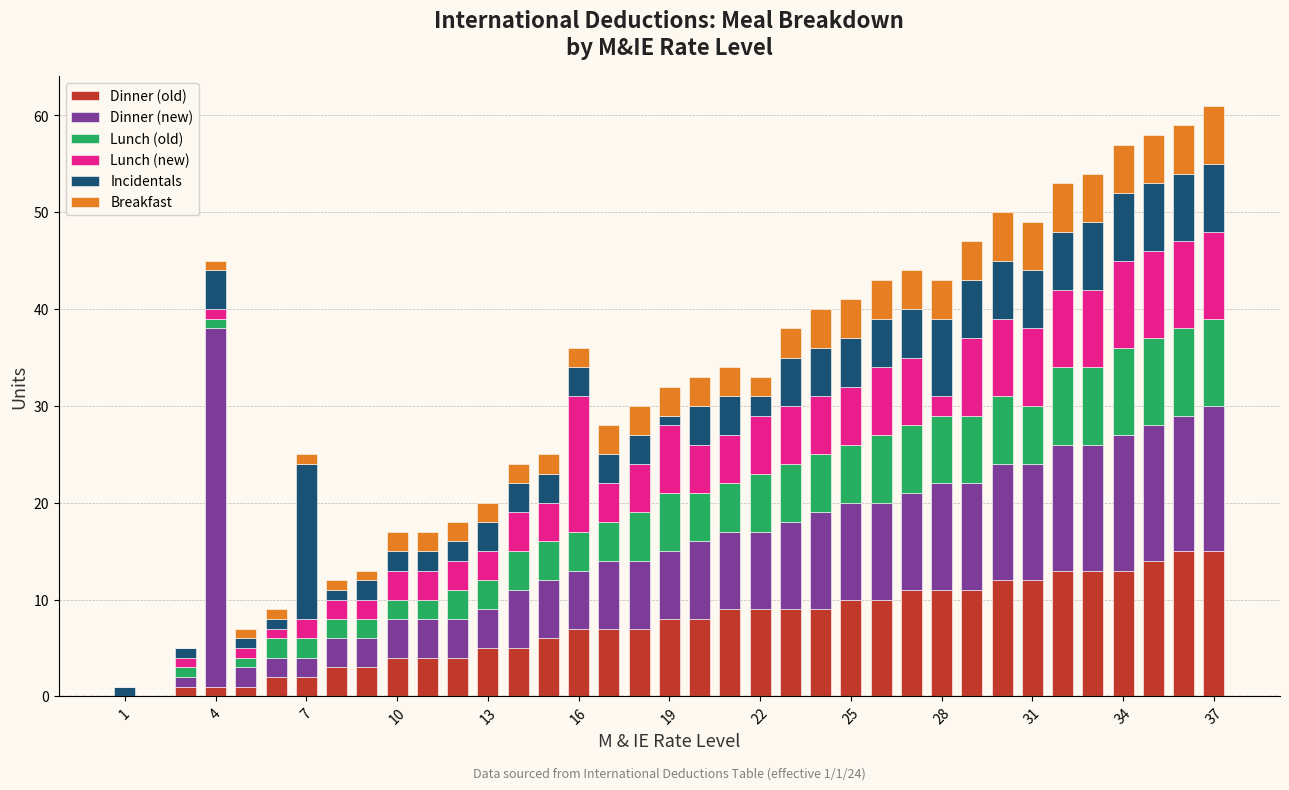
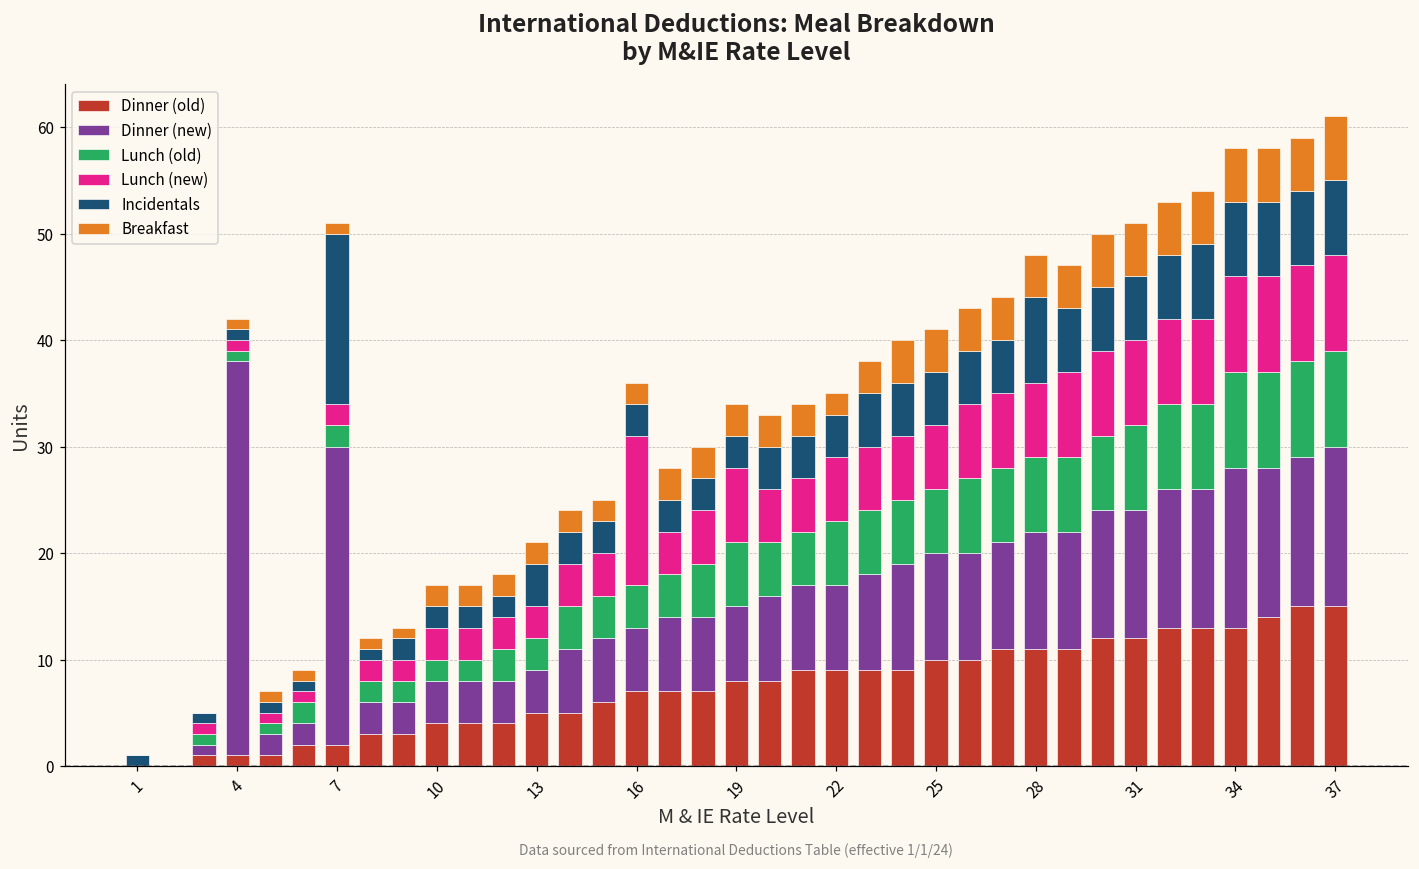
Incidentals, 4: 4 -> 1
Dinner (new), 7: 2 -> 28
Incidentals, 13: 3 -> 4
Incidentals, 19: 1 -> 3
Incidentals, 22: 2 -> 4
Lunch (new), 28: 2 -> 7
Lunch (old), 31: 6 -> 8
Dinner (new), 34: 14 -> 15
